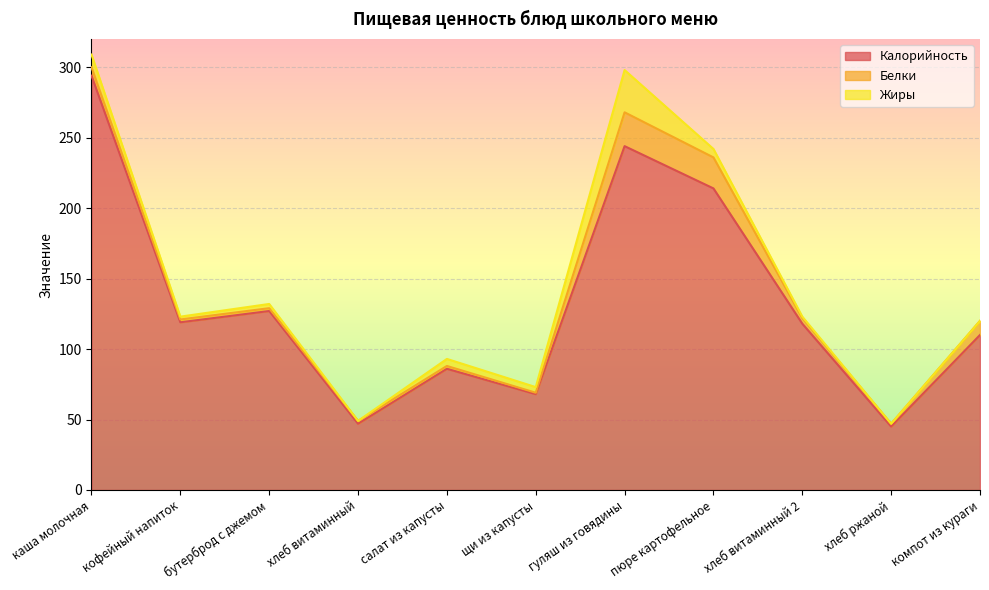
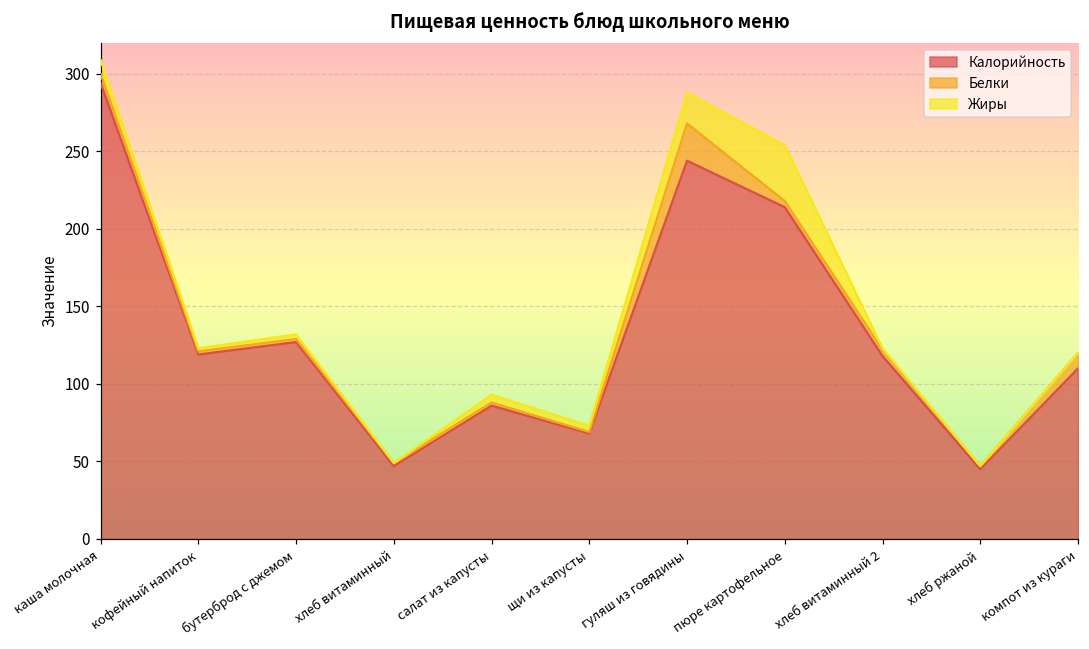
Жиры, гуляш из говядины: 30 -> 20
Белки, пюре картофельное: 22 -> 4
Жиры, пюре картофельное: 6 -> 36
